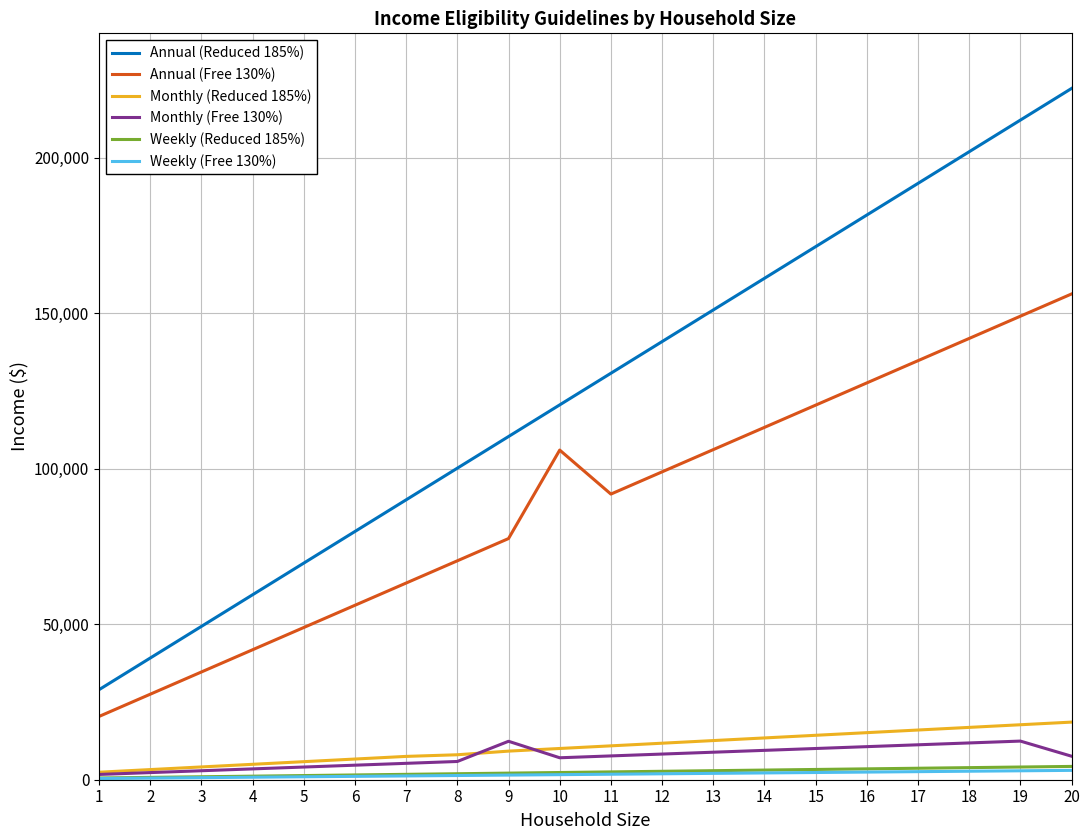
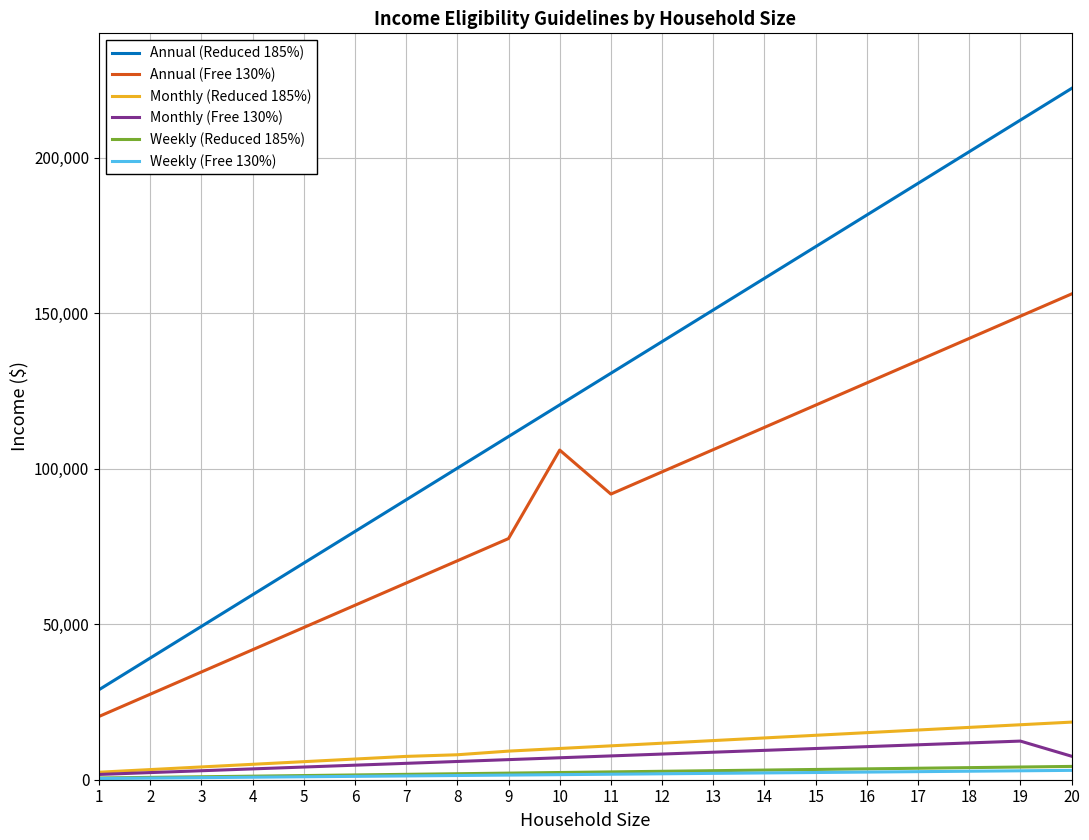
Monthly (Free 130%), 9: 12,000 -> 6,000
